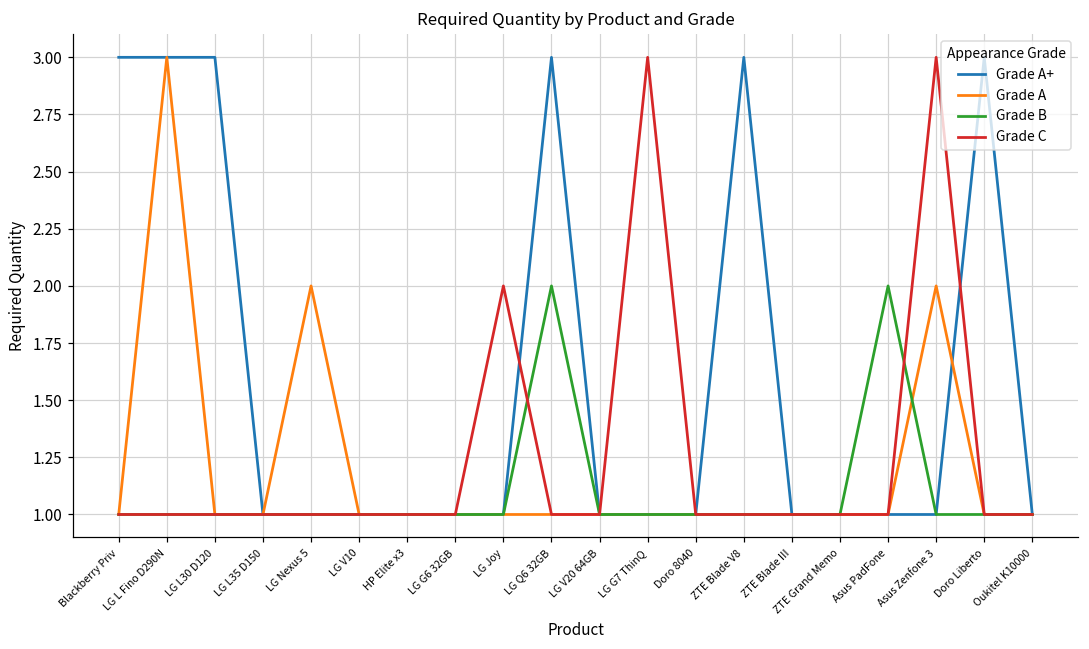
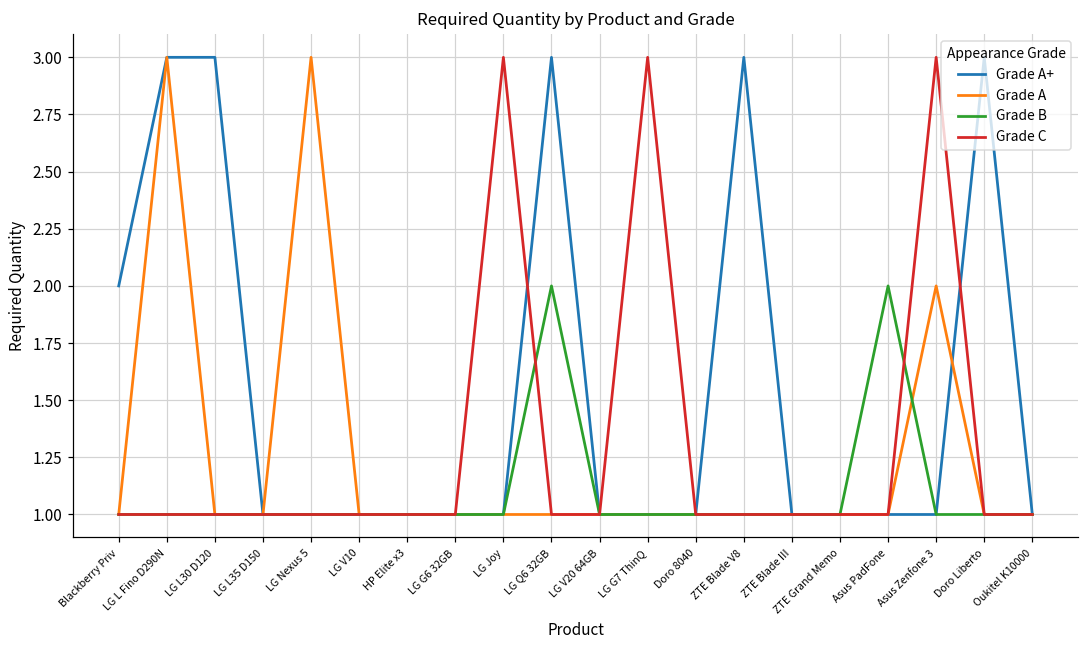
Grade A+, Blackberry Priv: 3 -> 2
Grade A, LG Nexus 5: 2 -> 3
Grade C, LG Joy: 2 -> 3
